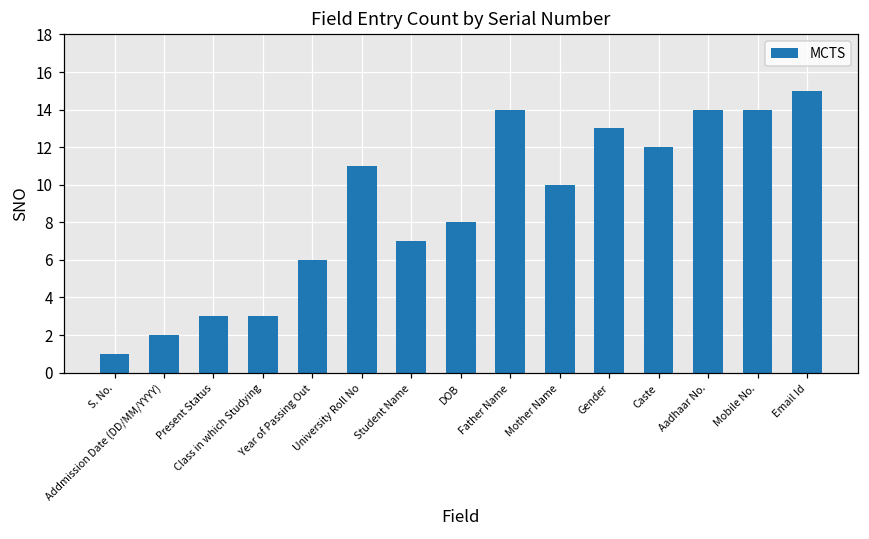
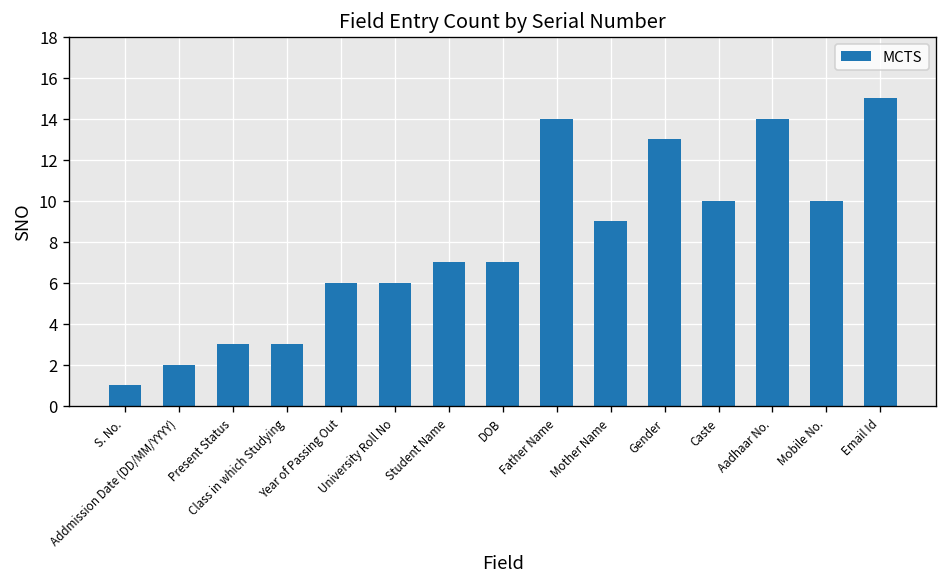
University Roll No: 11 -> 6
DOB: 8 -> 7
Mother Name: 10 -> 9
Caste: 12 -> 10
Mobile No.: 14 -> 10
